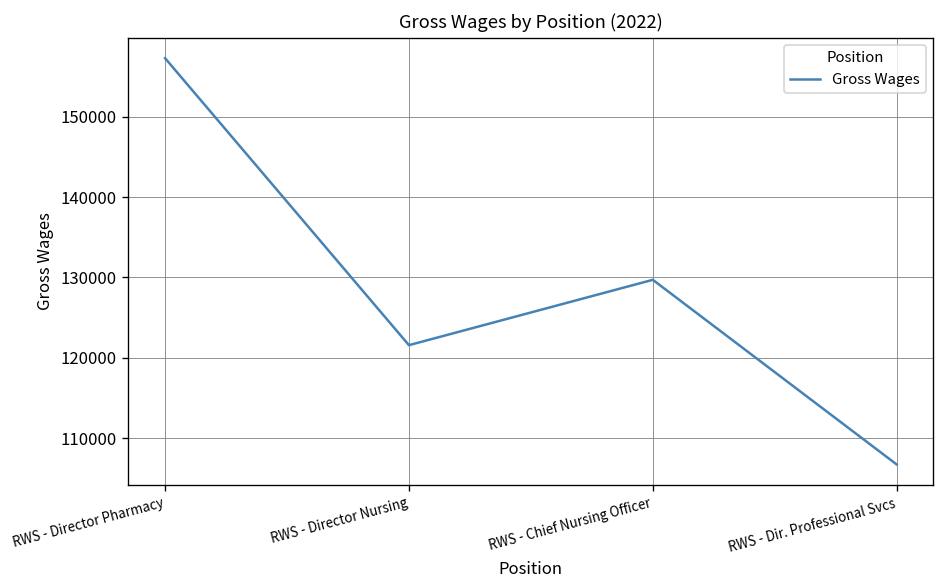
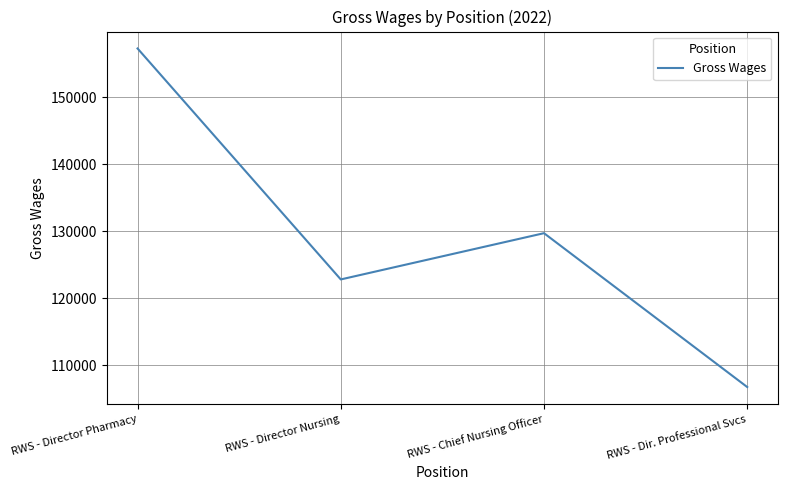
RWS - Director Nursing: 122000 -> 123000
